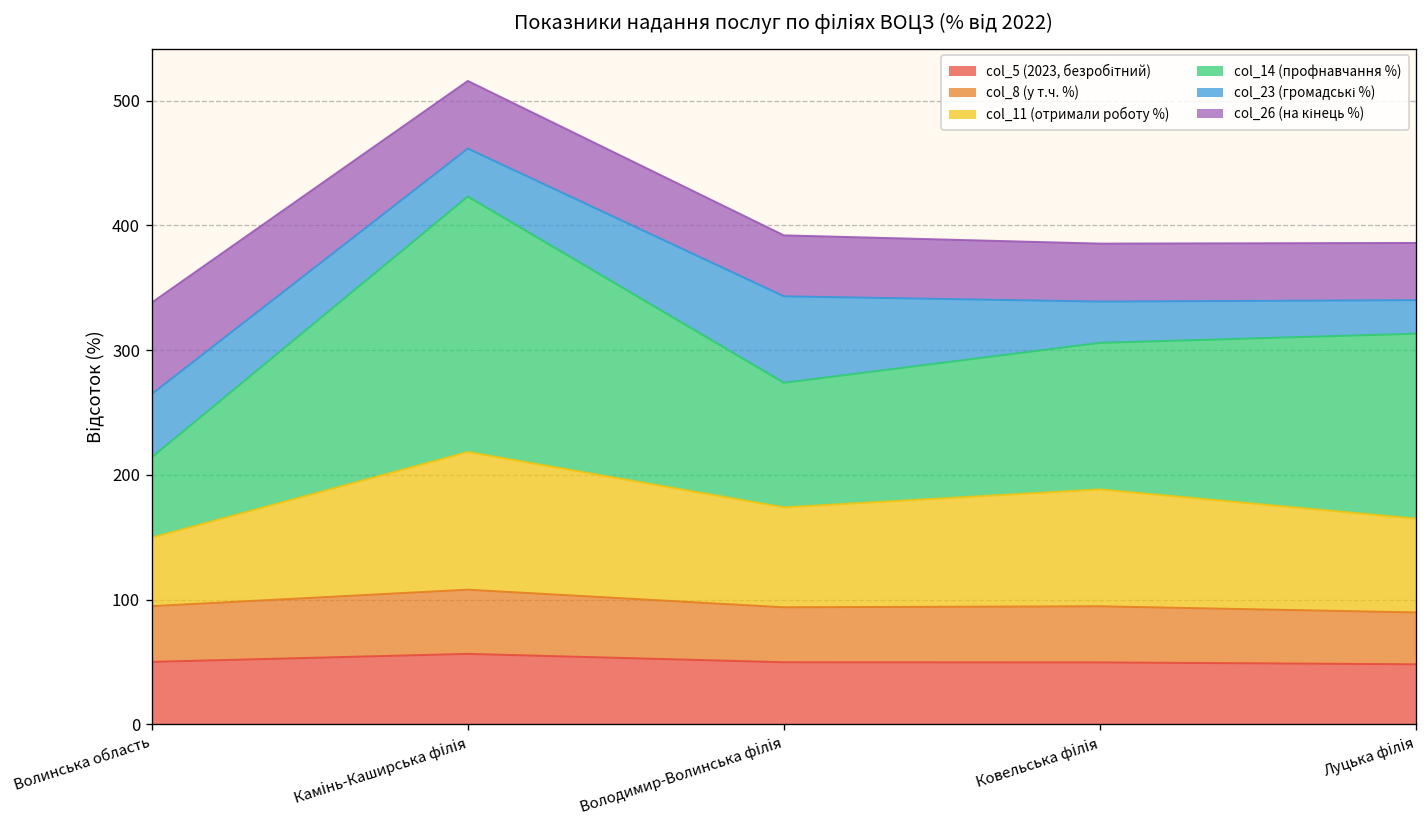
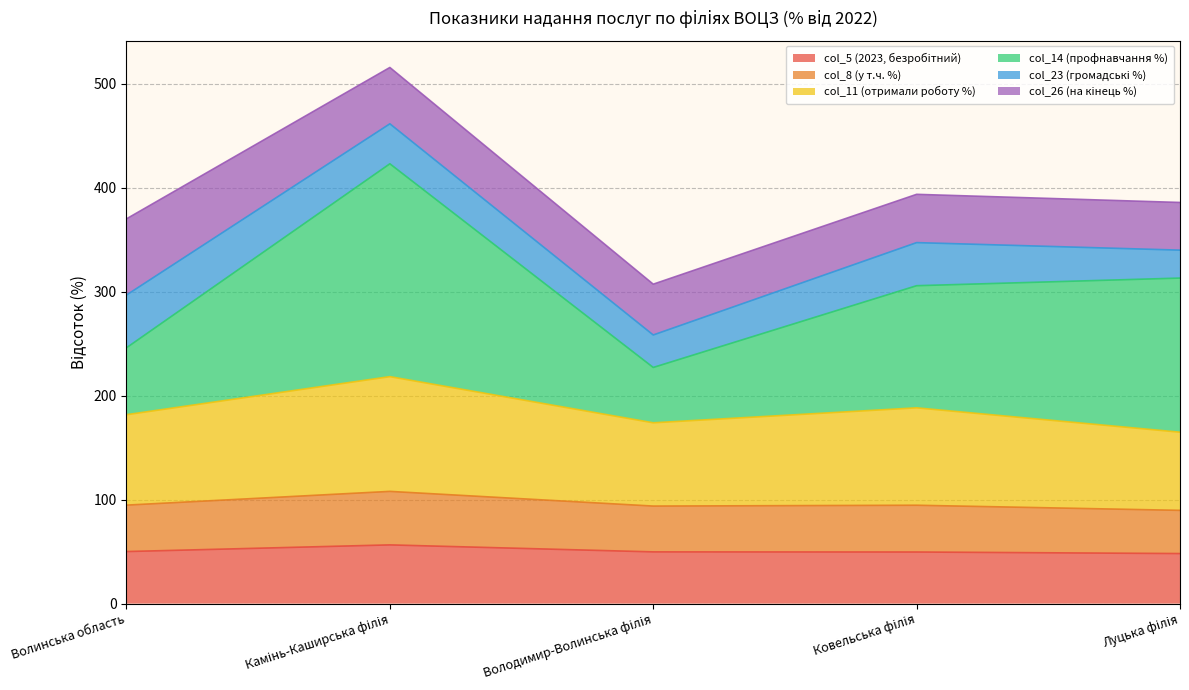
col_11 (отримали роботу %), Волинська область: 55 -> 87
col_14 (профнавчання %), Володимир-Волинська філія: 100 -> 53
col_23 (громадські %), Володимир-Волинська філія: 69 -> 31
col_23 (громадські %), Ковельська філія: 33 -> 41
